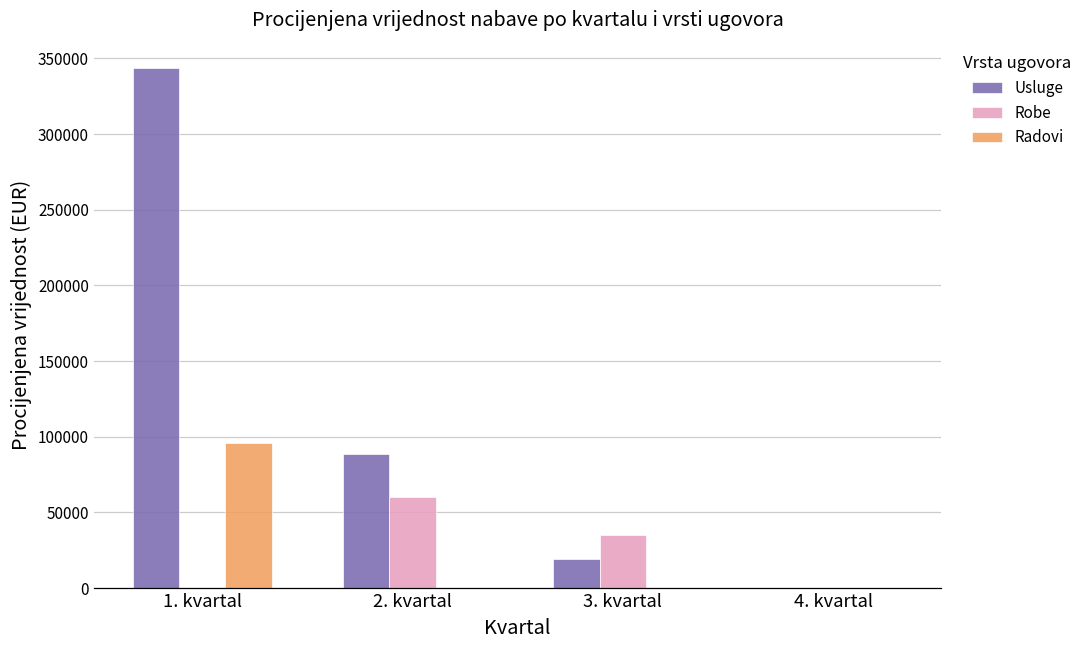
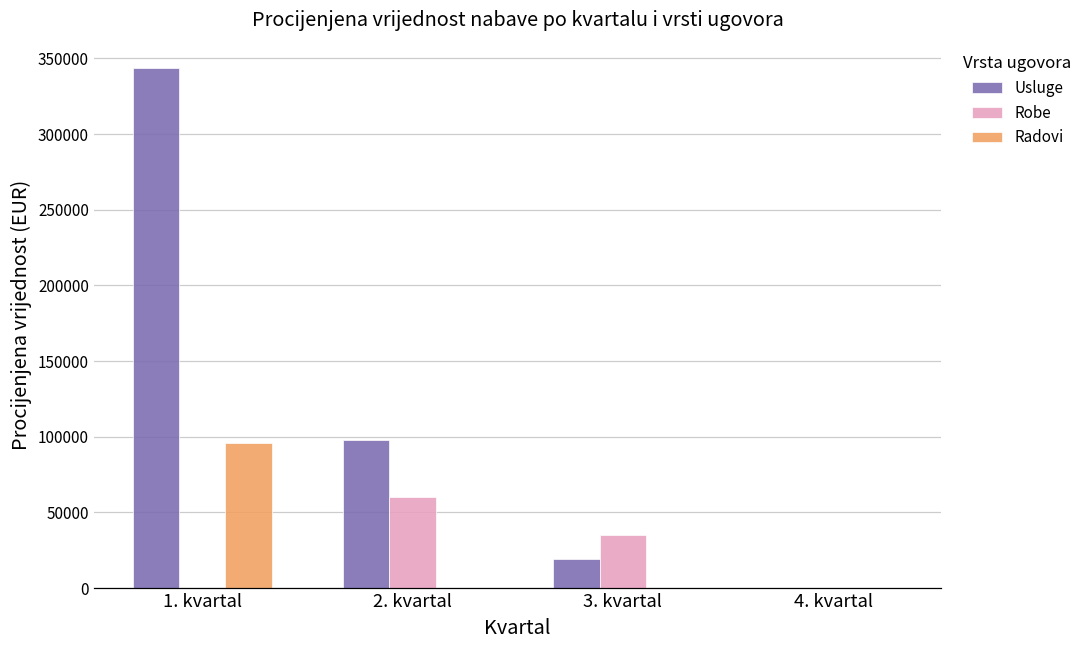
Usluge, 2. kvartal: 89000 -> 98000
